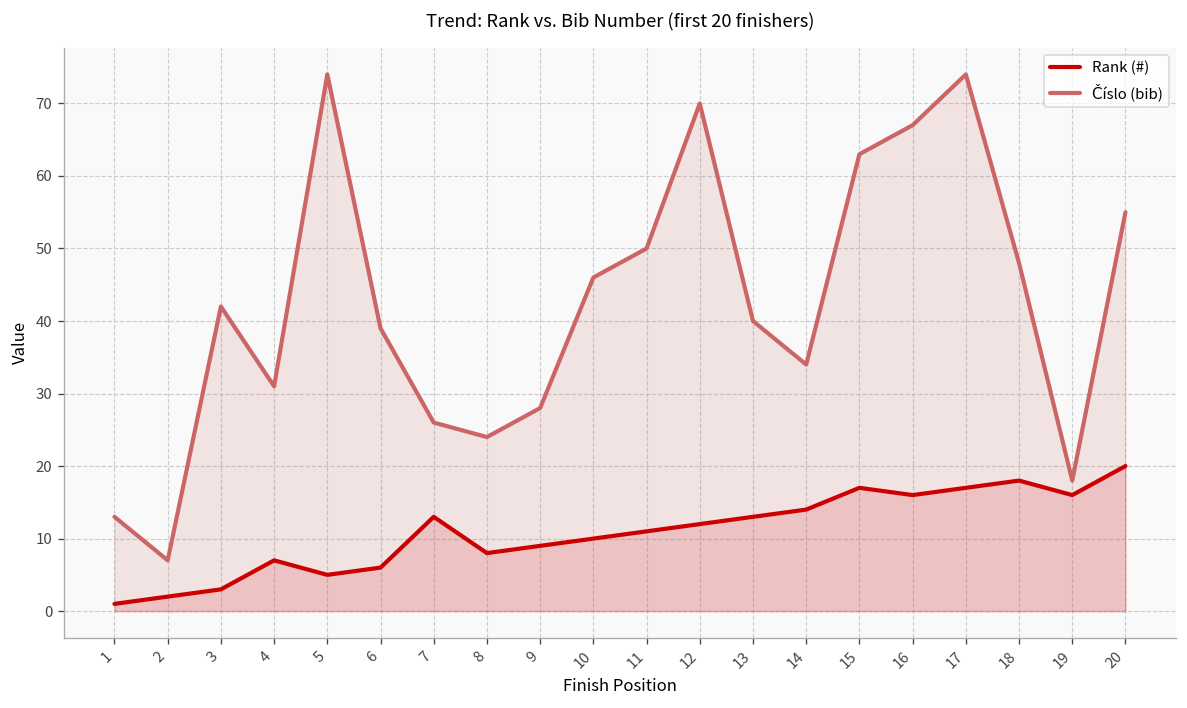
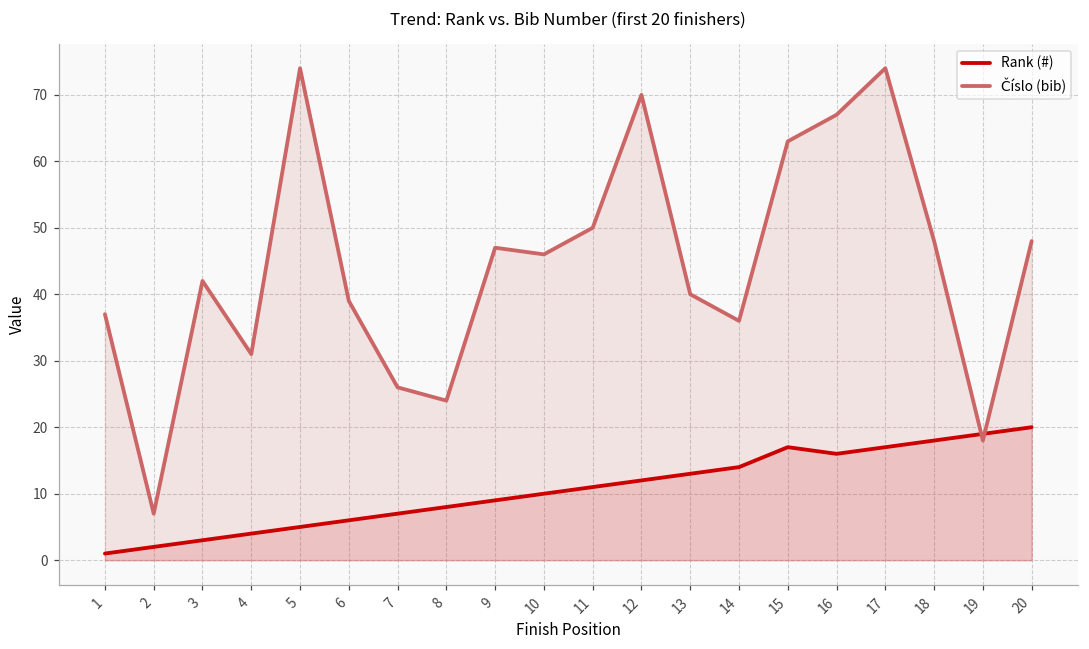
Číslo (bib), 1: 13 -> 37
Rank (#), 4: 7 -> 4
Rank (#), 7: 13 -> 7
Číslo (bib), 9: 28 -> 47
Číslo (bib), 14: 34 -> 36
Rank (#), 19: 16 -> 19
Číslo (bib), 20: 55 -> 48
